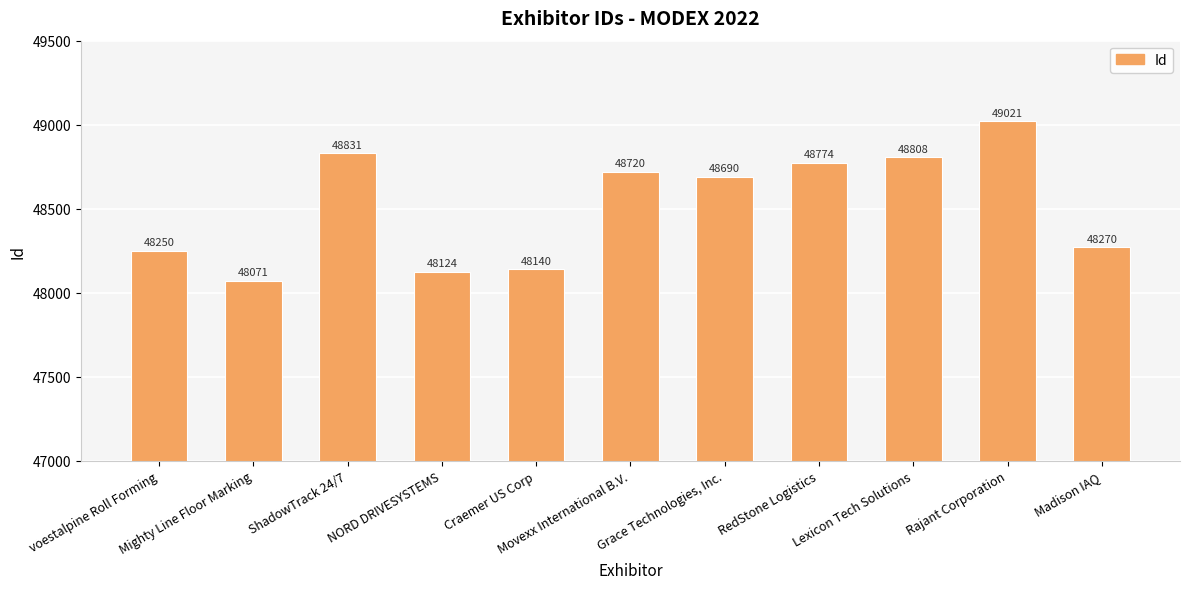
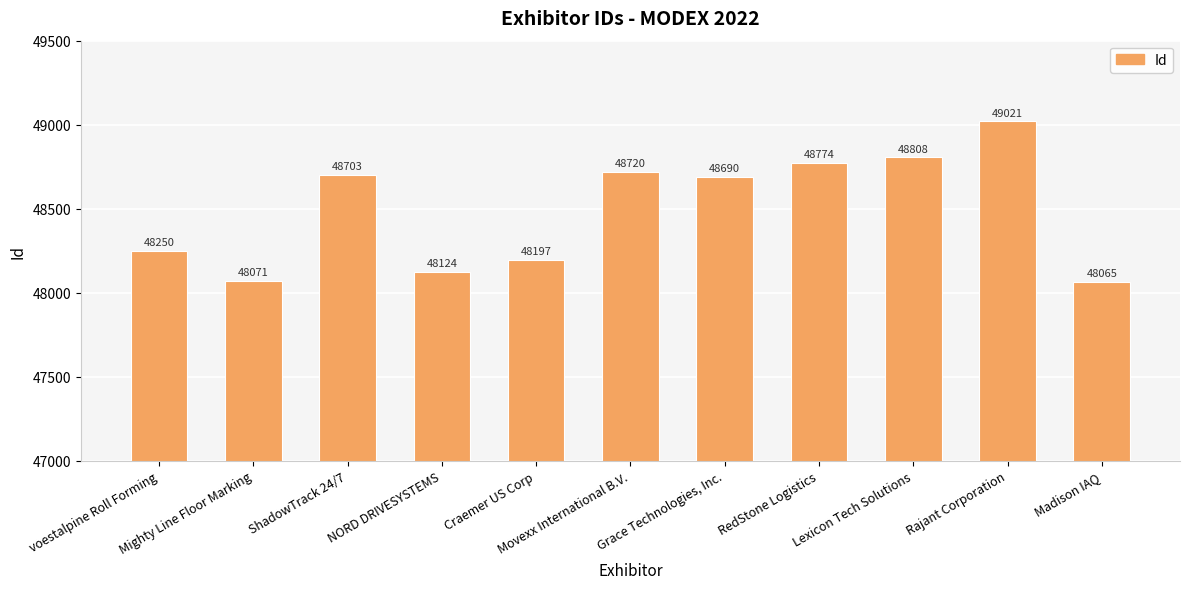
ShadowTrack 24/7: 48831 -> 48703
Craemer US Corp: 48140 -> 48197
Madison IAQ: 48270 -> 48065
